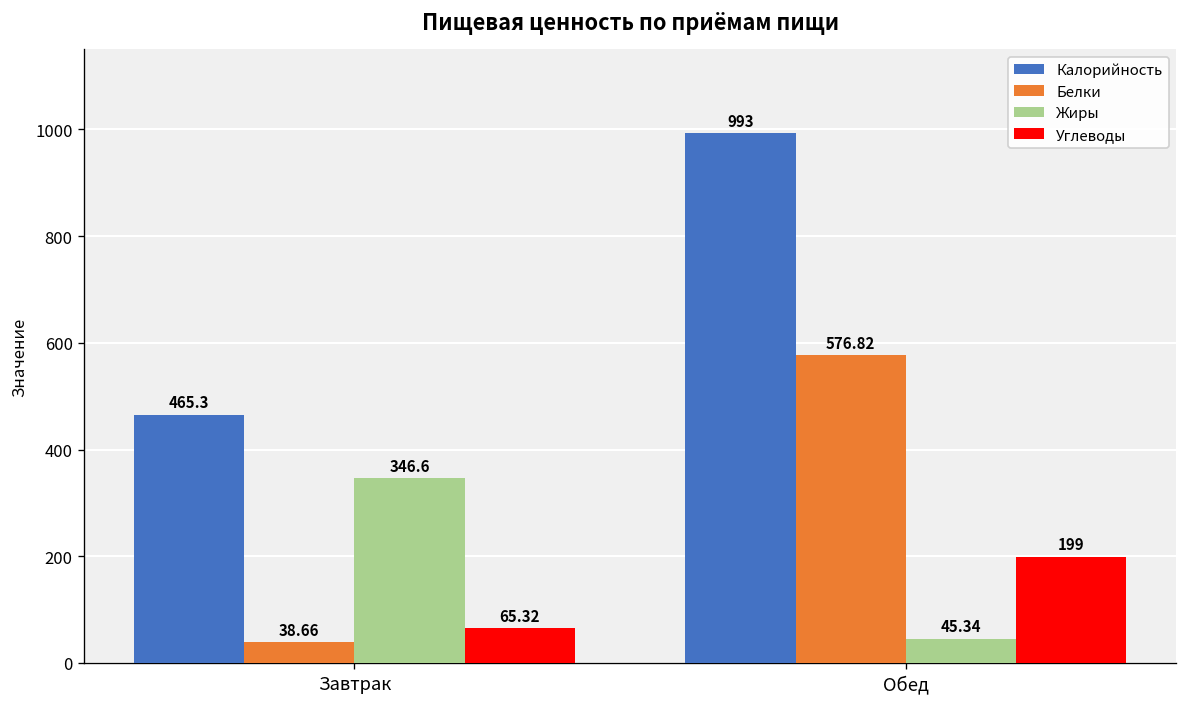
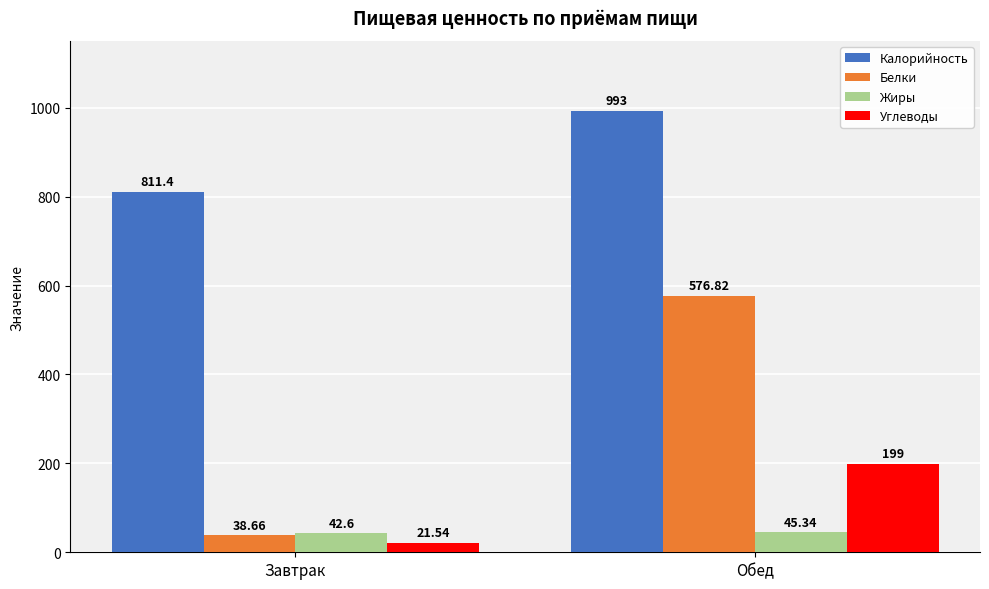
Калорийность, Завтрак: 465.3 -> 811.4
Жиры, Завтрак: 346.6 -> 42.6
Углеводы, Завтрак: 65.32 -> 21.54
